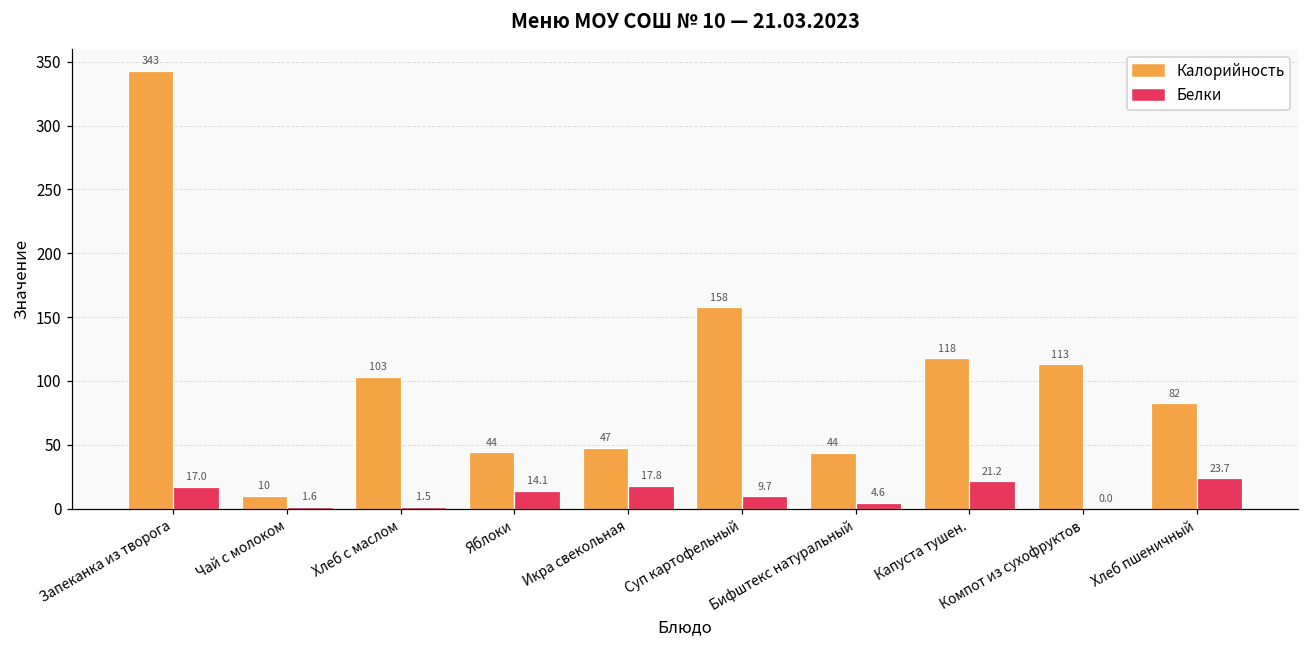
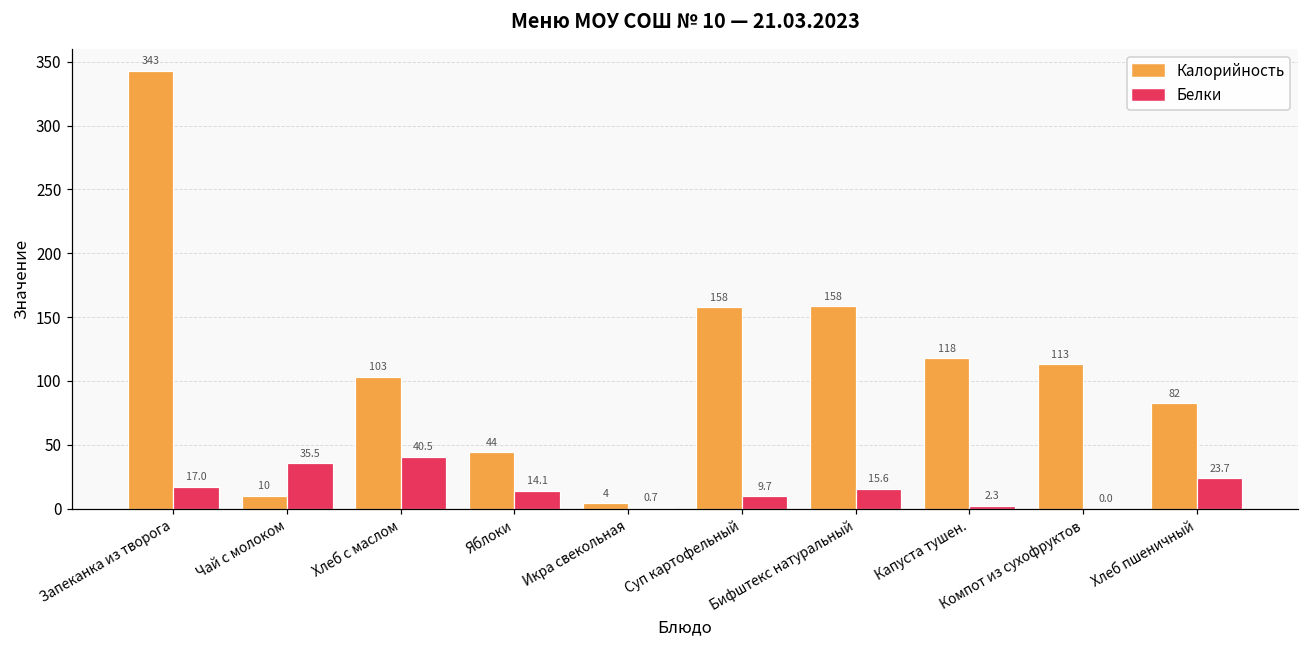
Белки, Чай с молоком: 1.6 -> 35.5
Белки, Хлеб с маслом: 1.5 -> 40.5
Калорийность, Икра свекольная: 47 -> 4
Белки, Икра свекольная: 17.8 -> 0.7
Калорийность, Бифштекс натуральный: 44 -> 158
Белки, Бифштекс натуральный: 4.6 -> 15.6
Белки, Капуста тушен.: 21.2 -> 2.3
